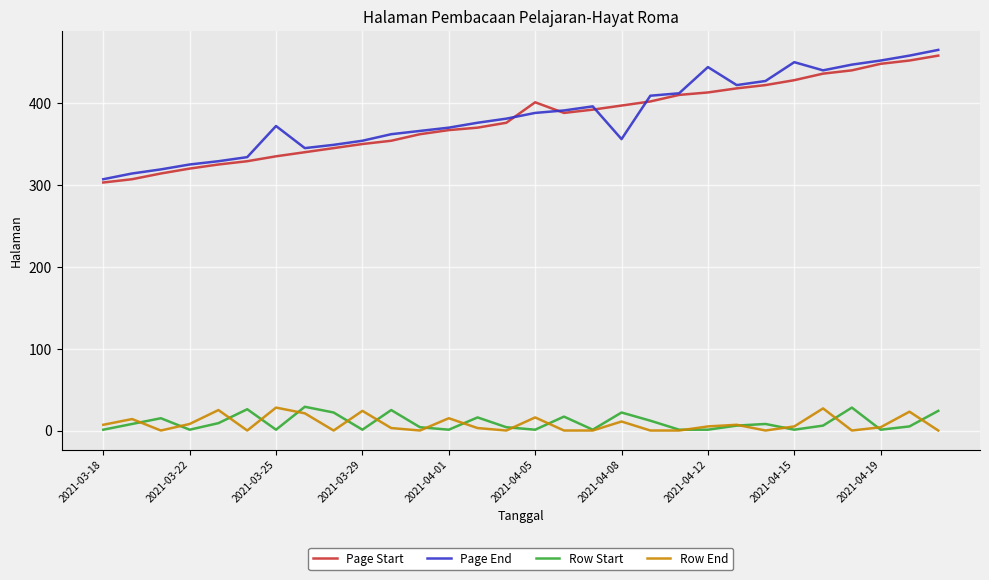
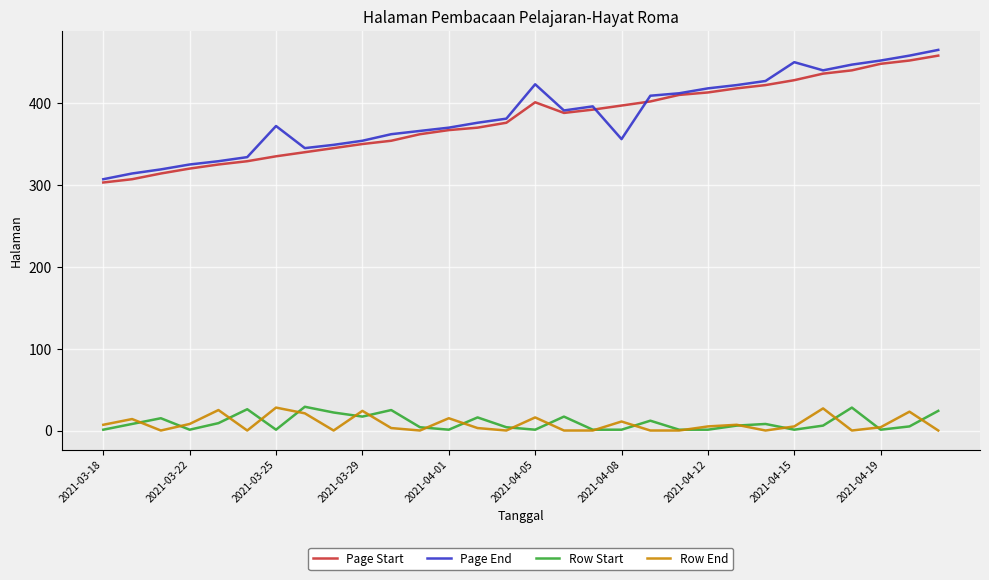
Row Start, 2021-03-29: 0 -> 20
Page End, 2021-04-05: 390 -> 420
Row Start, 2021-04-08: 20 -> 0
Page End, 2021-04-12: 440 -> 420
